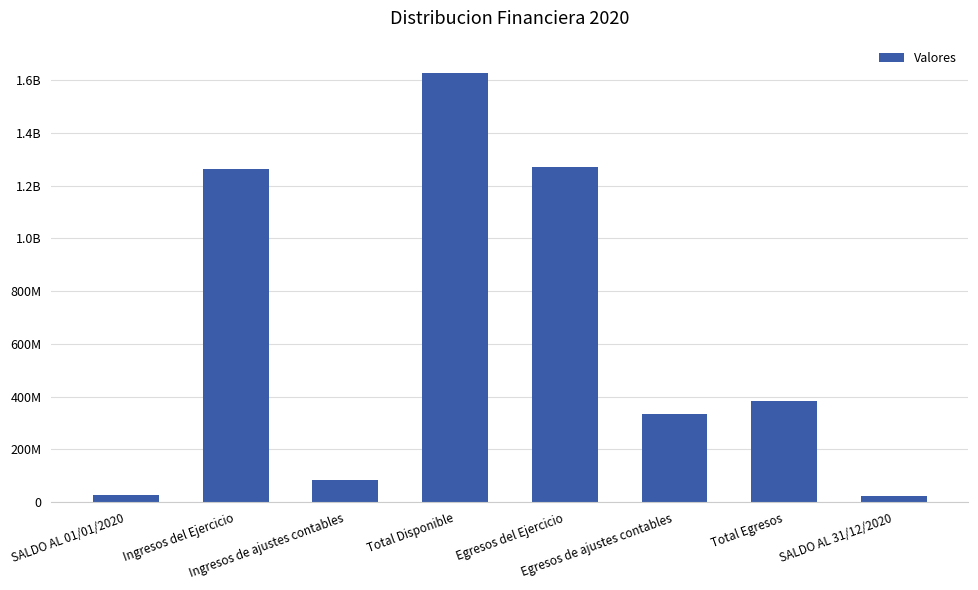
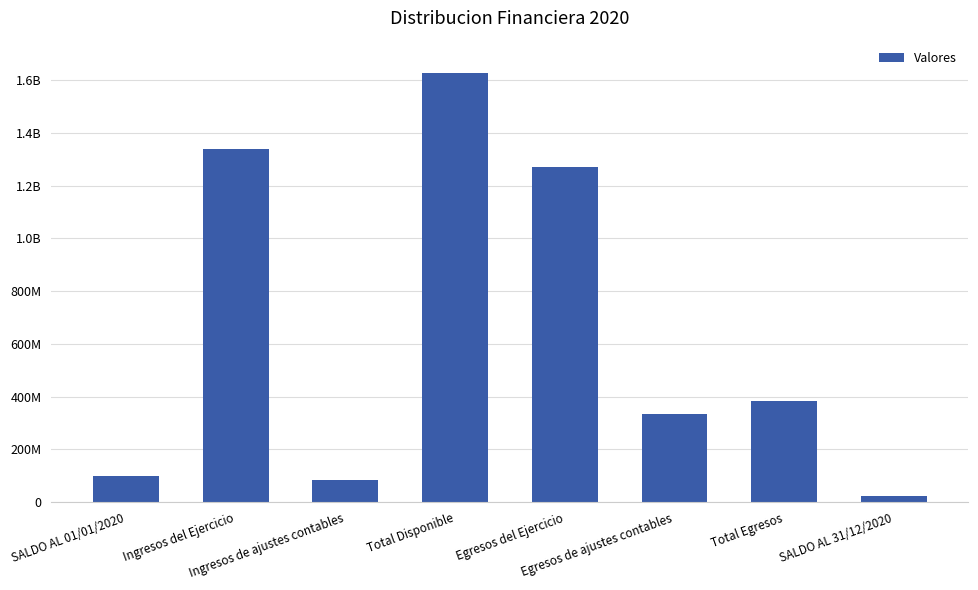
SALDO AL 01/01/2020: 30000000 -> 100000000
Ingresos del Ejercicio: 1260000000 -> 1340000000
